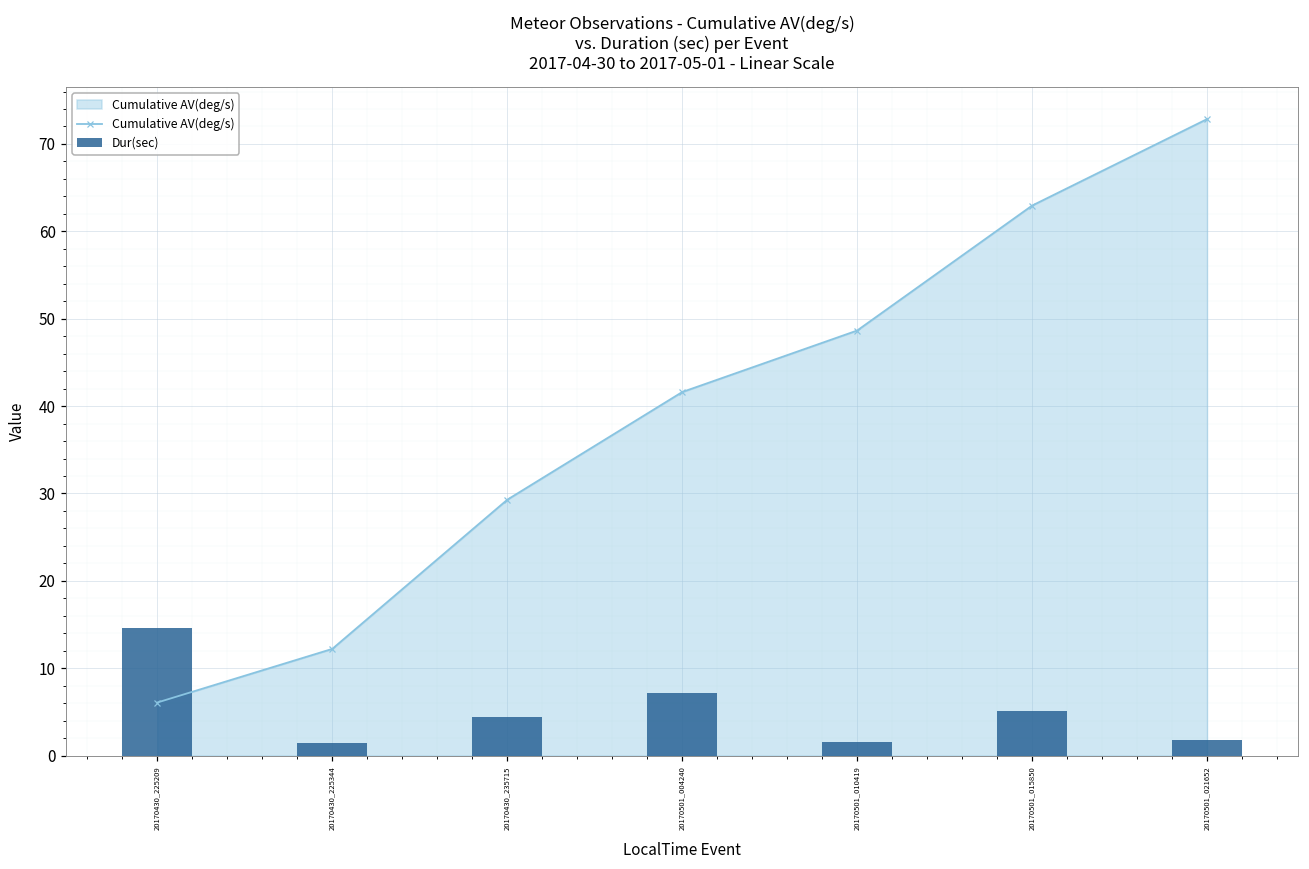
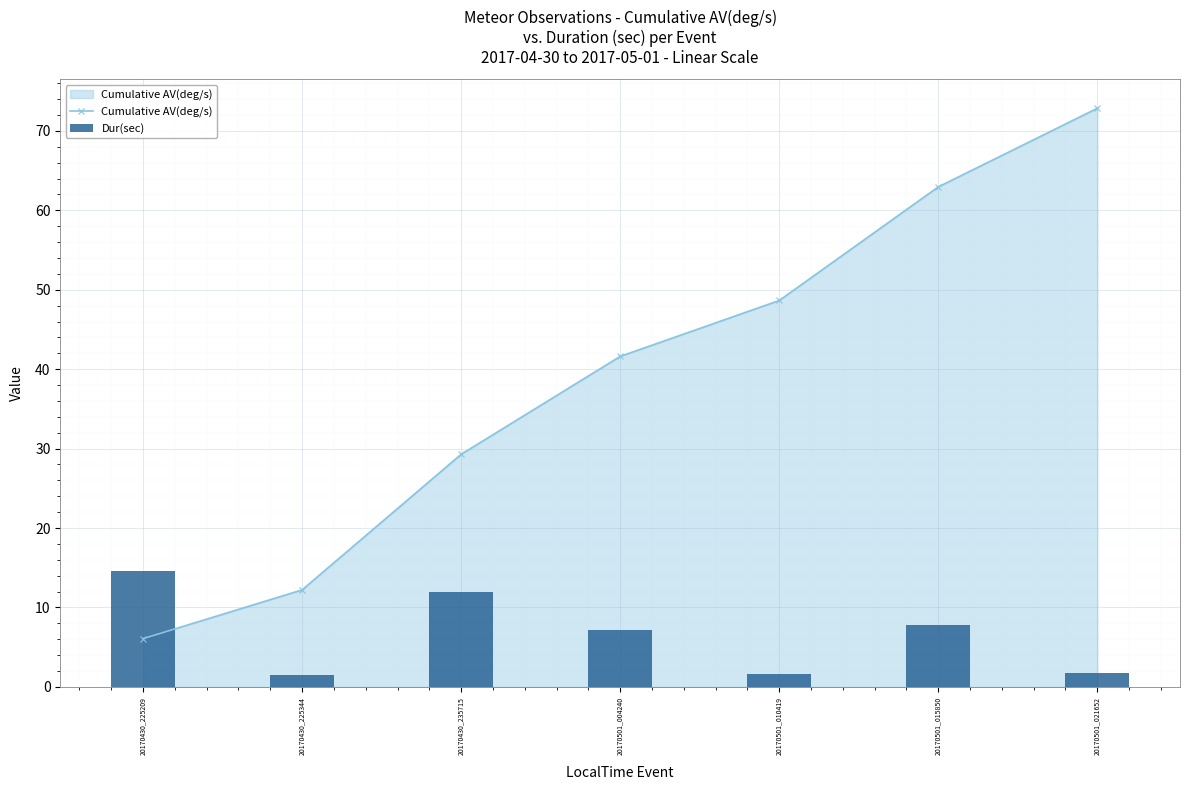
Dur(sec), 20170430_235715: 4 -> 12
Dur(sec), 20170501_015850: 5 -> 8
